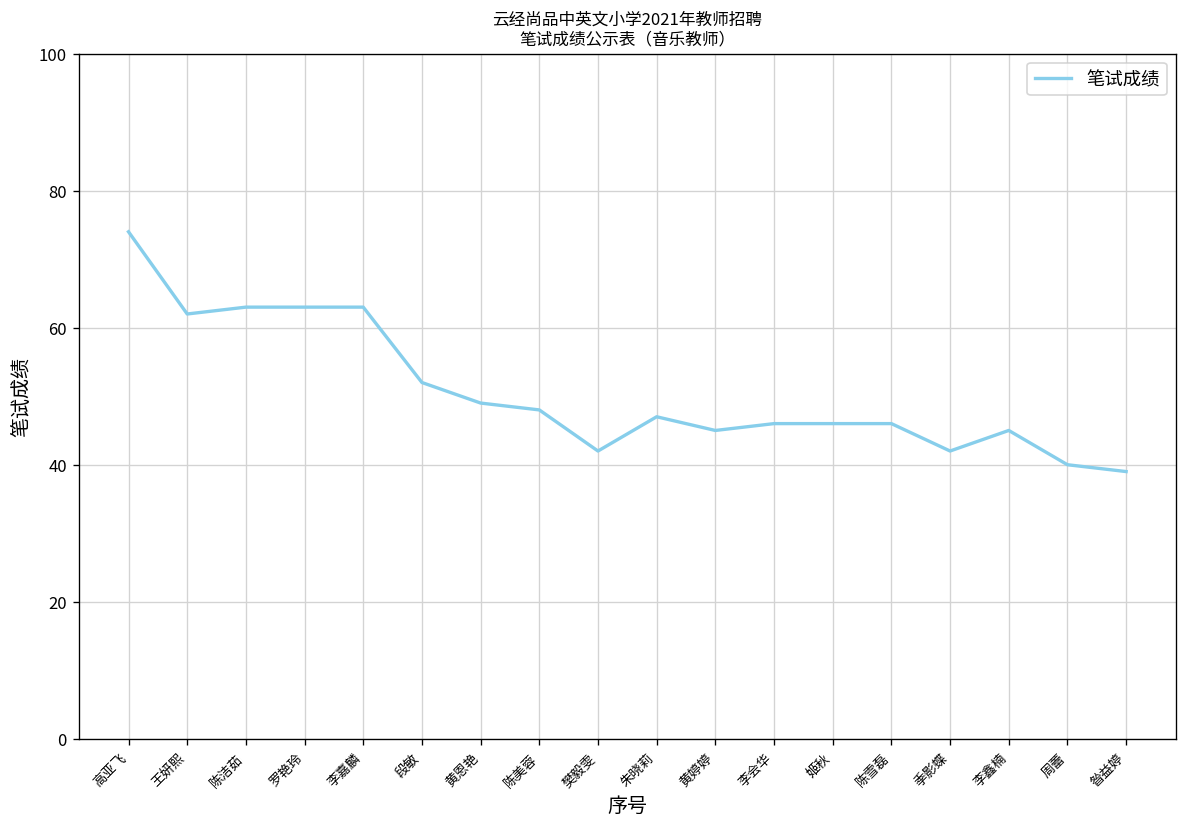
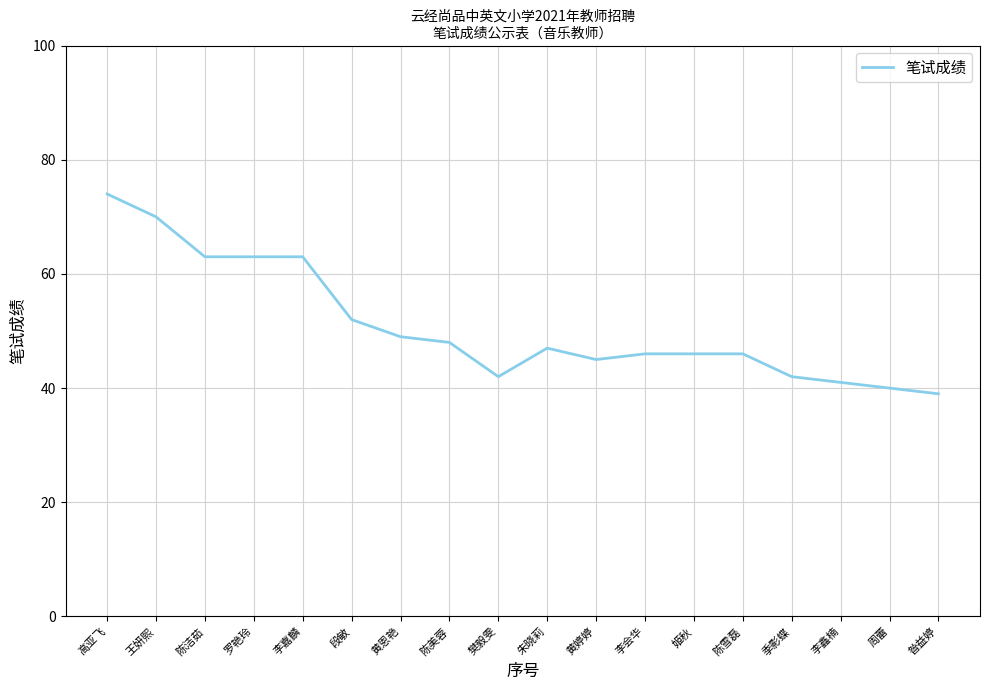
王妍熙: 62 -> 70
李鑫楠: 45 -> 41
